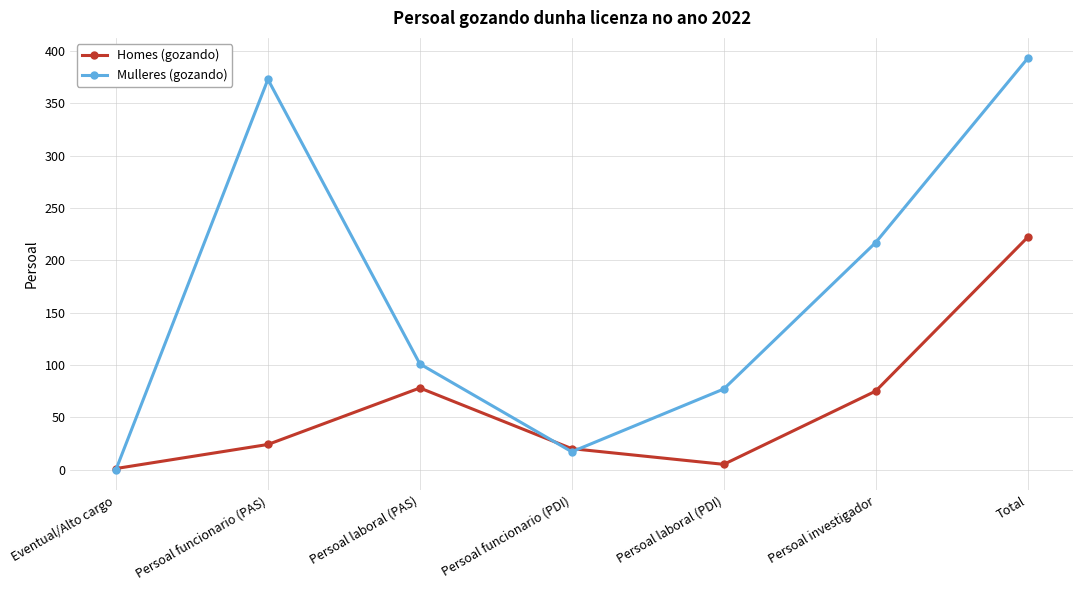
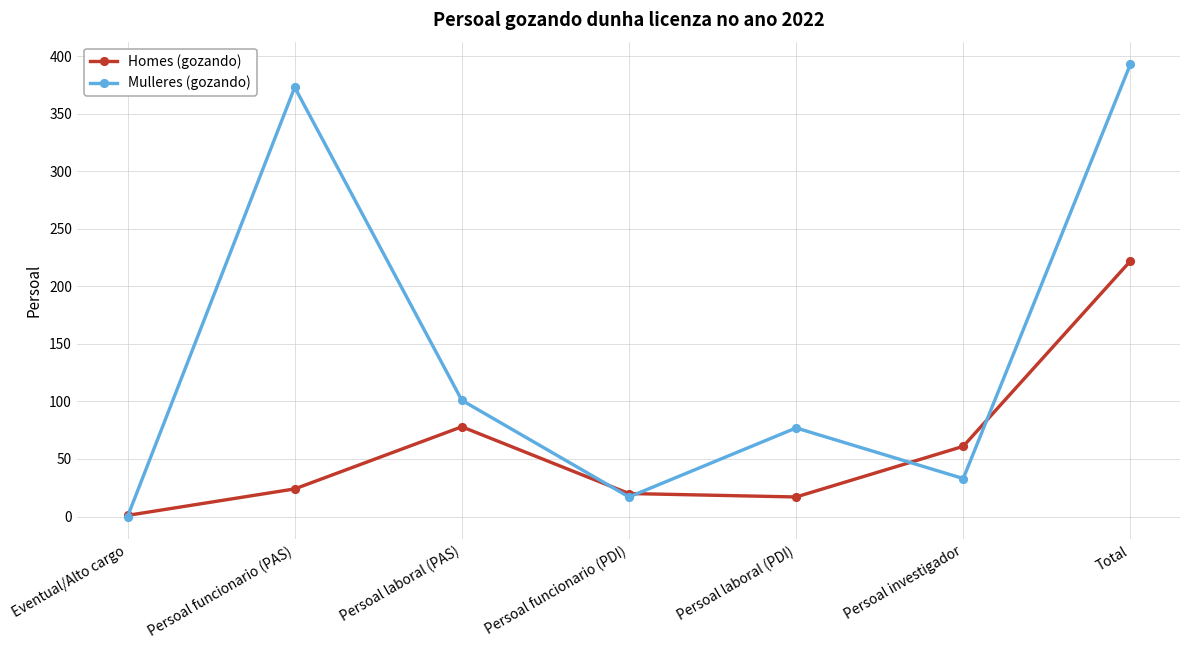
Homes (gozando), Persoal laboral (PDI): 5 -> 17
Homes (gozando), Persoal investigador: 75 -> 61
Mulleres (gozando), Persoal investigador: 217 -> 33
